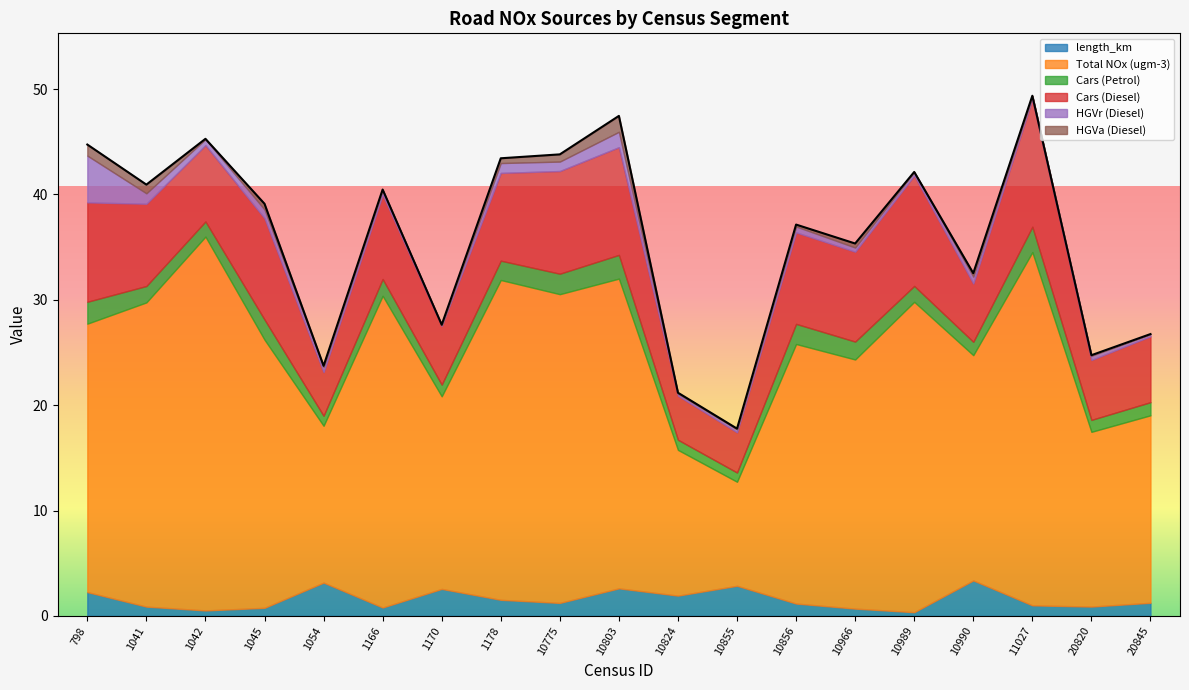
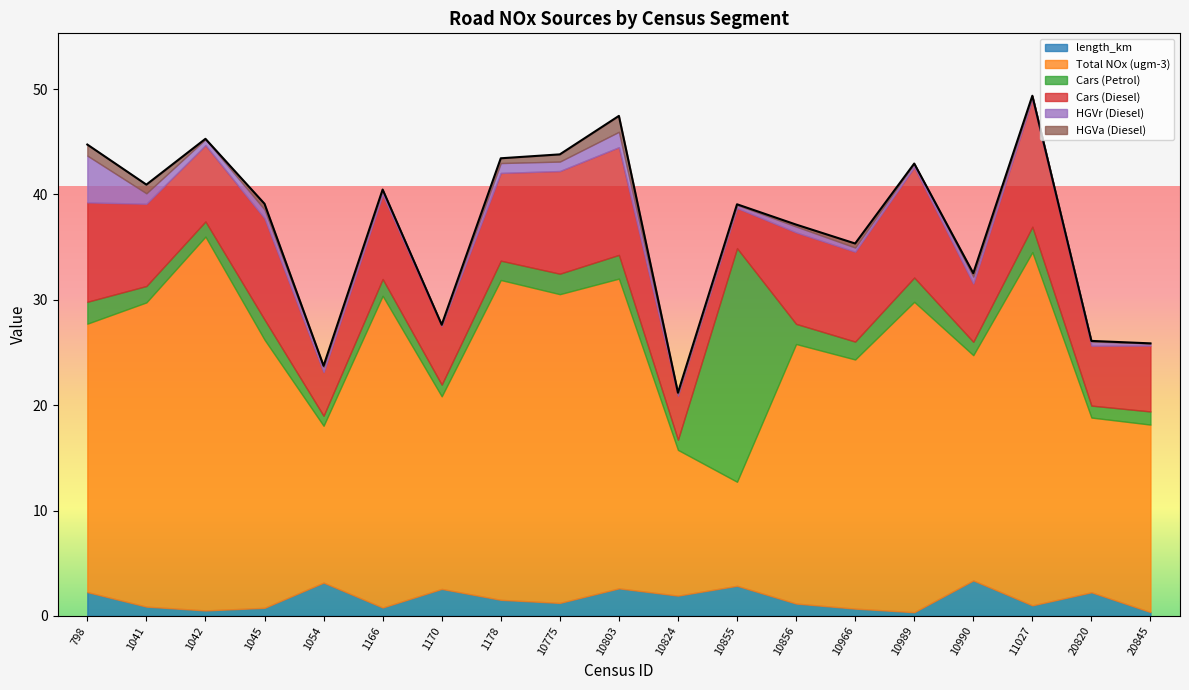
Cars (Petrol), 10855: 0.9 -> 22.2
Cars (Petrol), 10989: 1.5 -> 2.3
length_km, 20820: 0.9 -> 2.2
length_km, 20845: 1.2 -> 0.4
